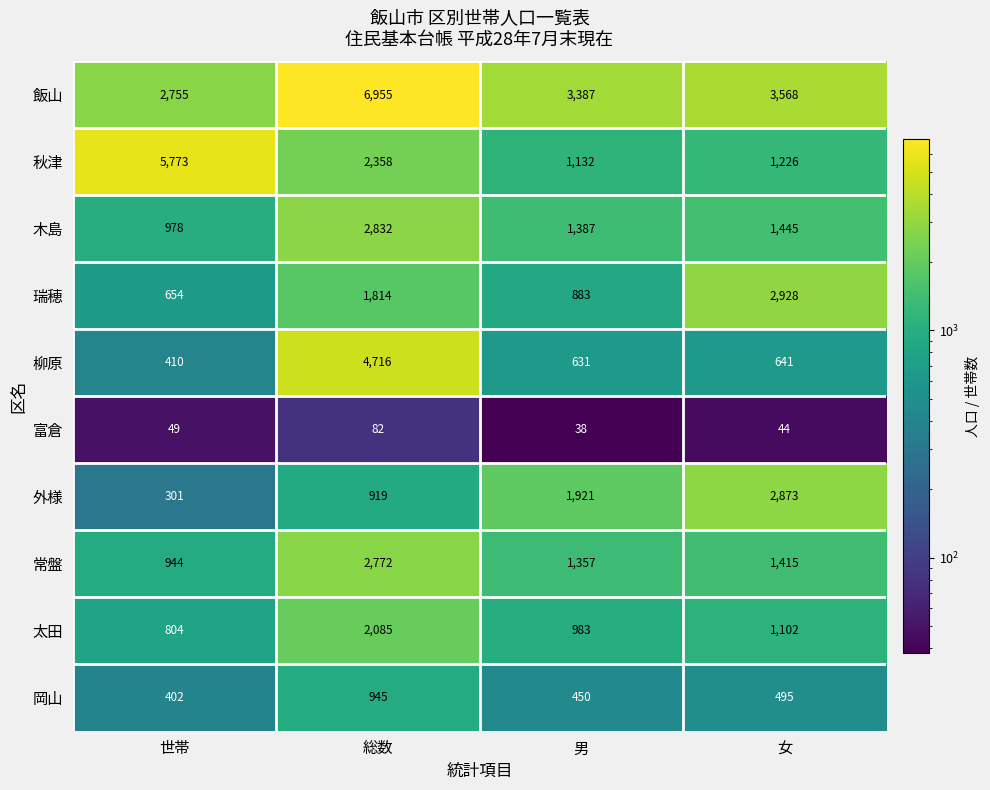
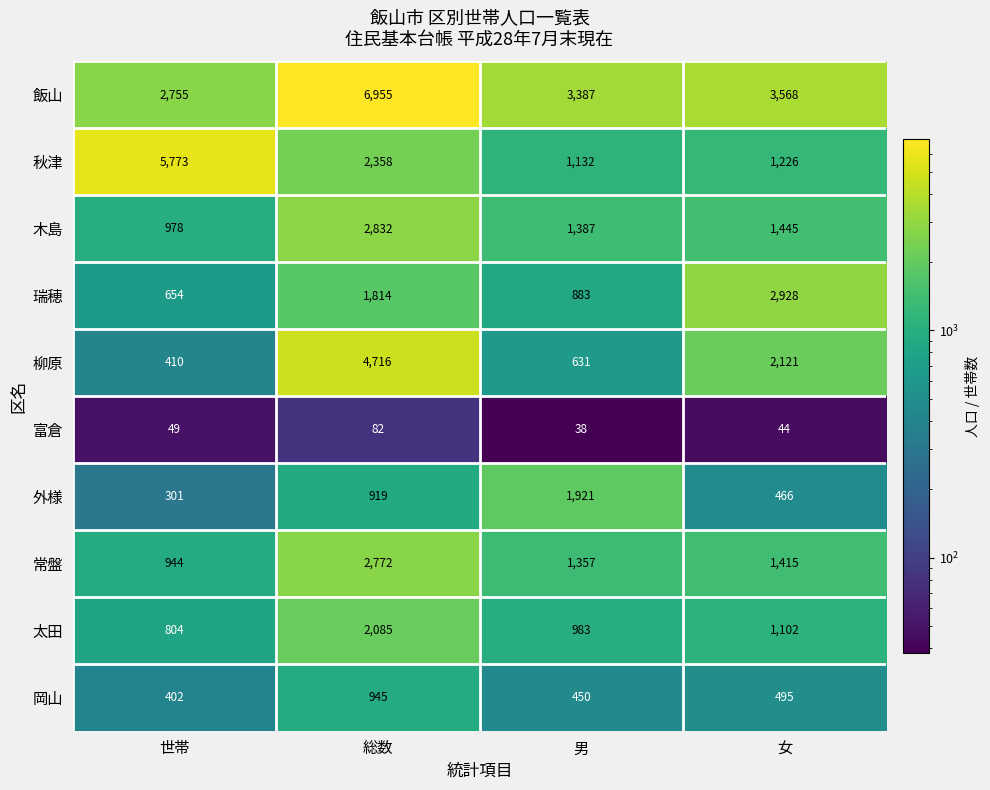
柳原, 女: 641 -> 2,121
外様, 女: 2,873 -> 466
